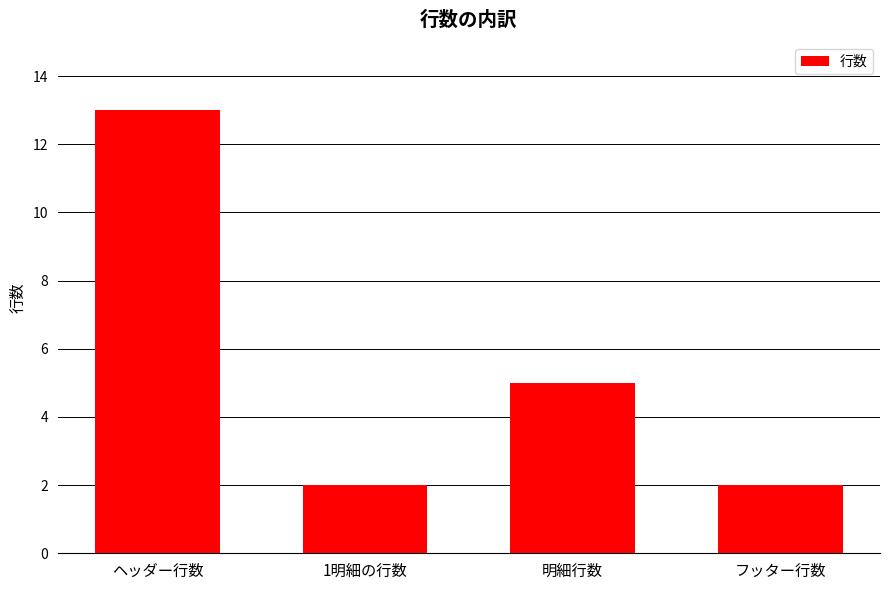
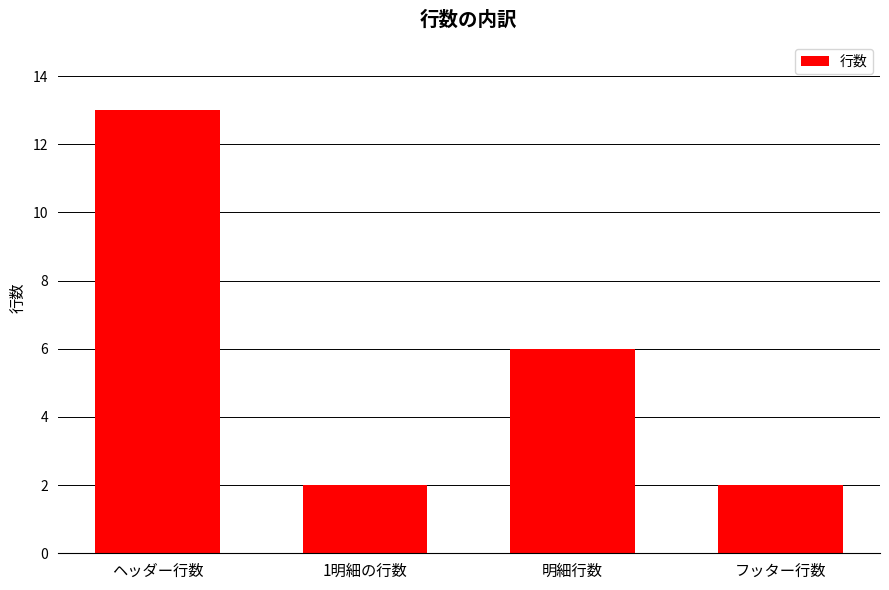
明細行数: 5 -> 6
